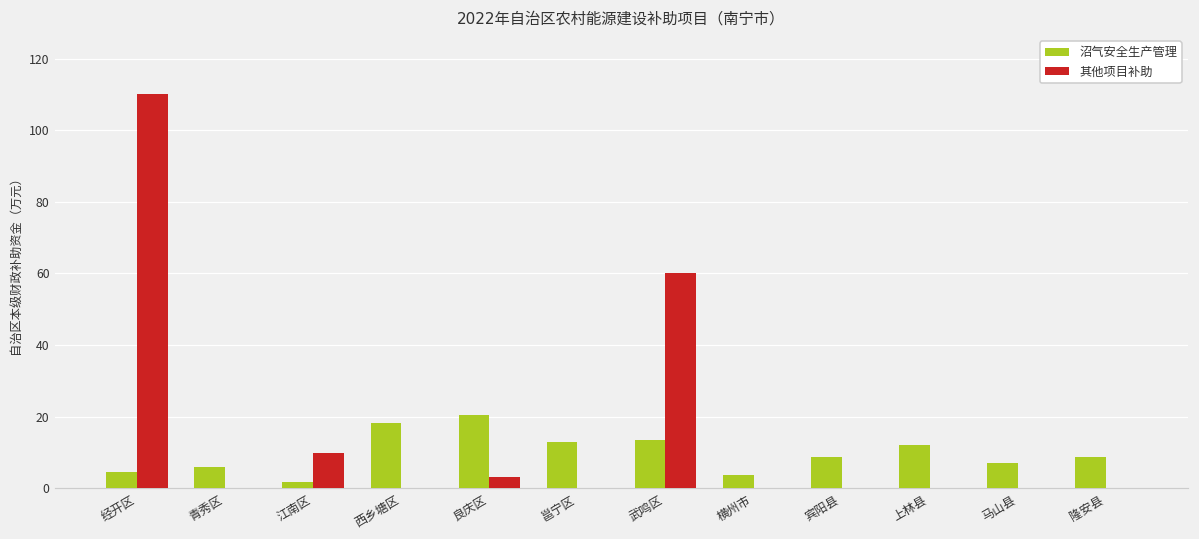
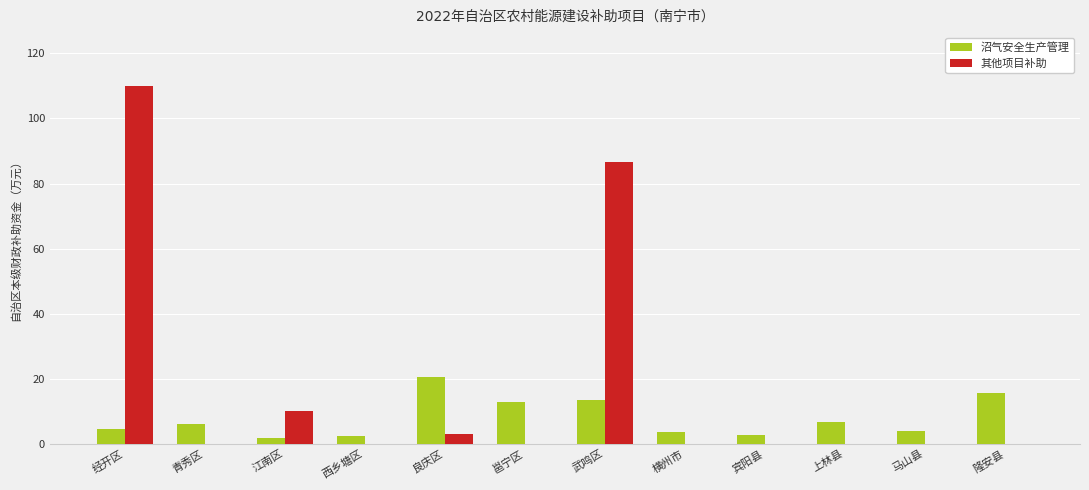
沼气安全生产管理, 西乡塘区: 18 -> 3
其他项目补助, 武鸣区: 60 -> 87
沼气安全生产管理, 宾阳县: 9 -> 3
沼气安全生产管理, 上林县: 12 -> 7
沼气安全生产管理, 马山县: 7 -> 4
沼气安全生产管理, 隆安县: 9 -> 16
